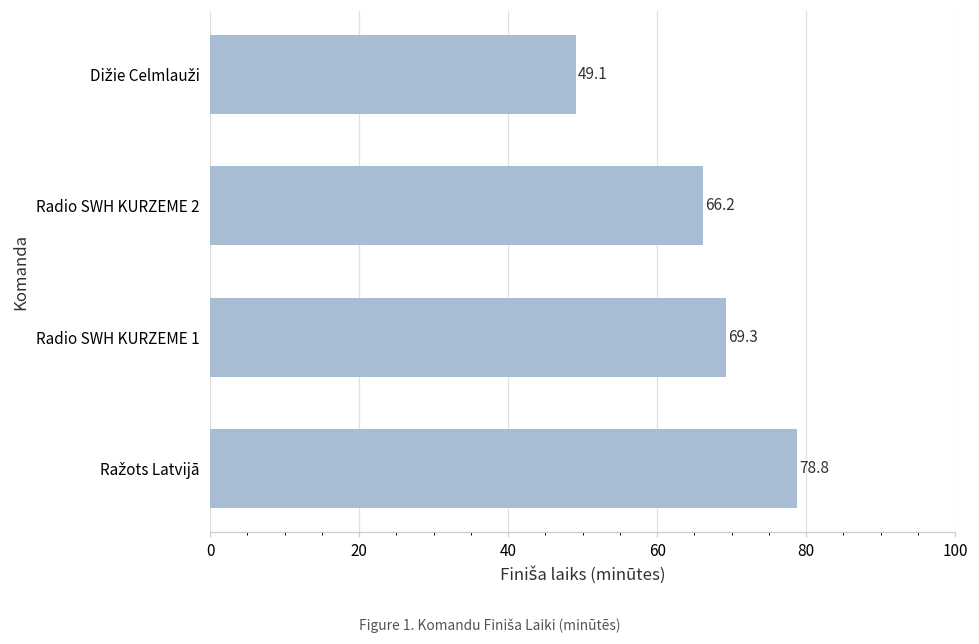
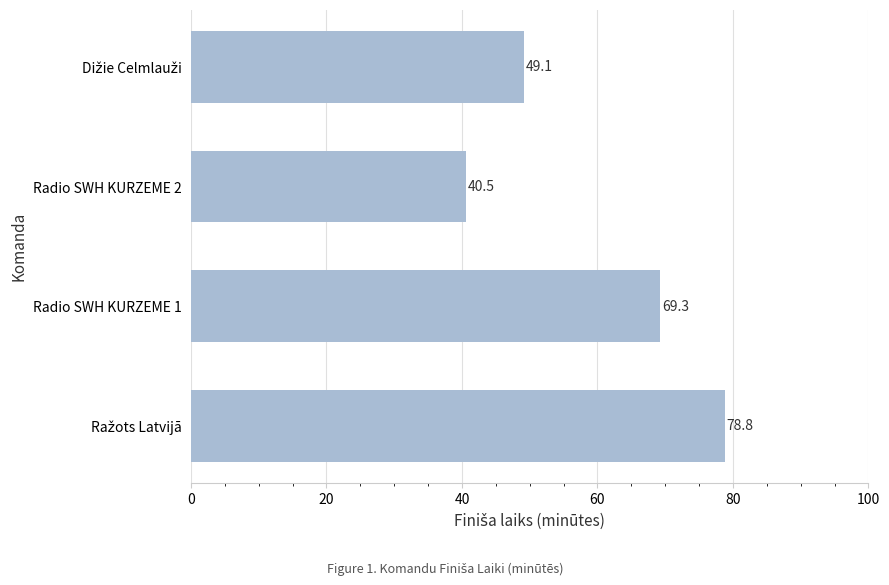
Radio SWH KURZEME 2: 66.2 -> 40.5
